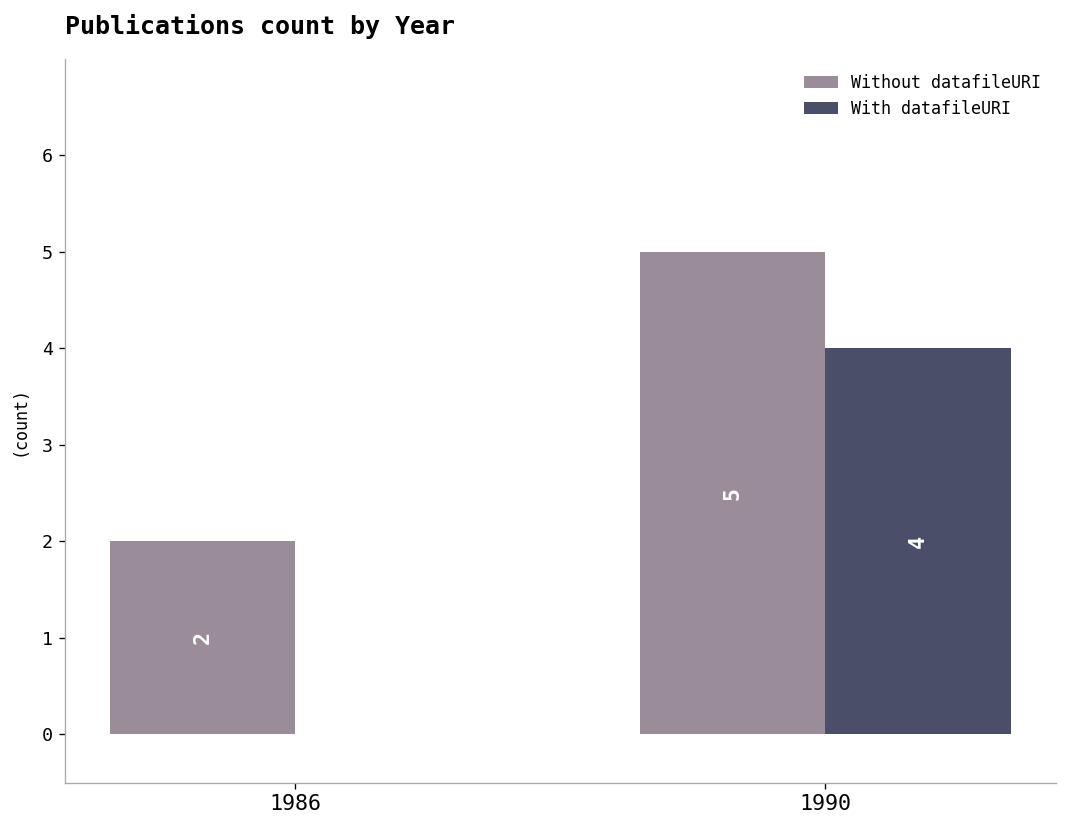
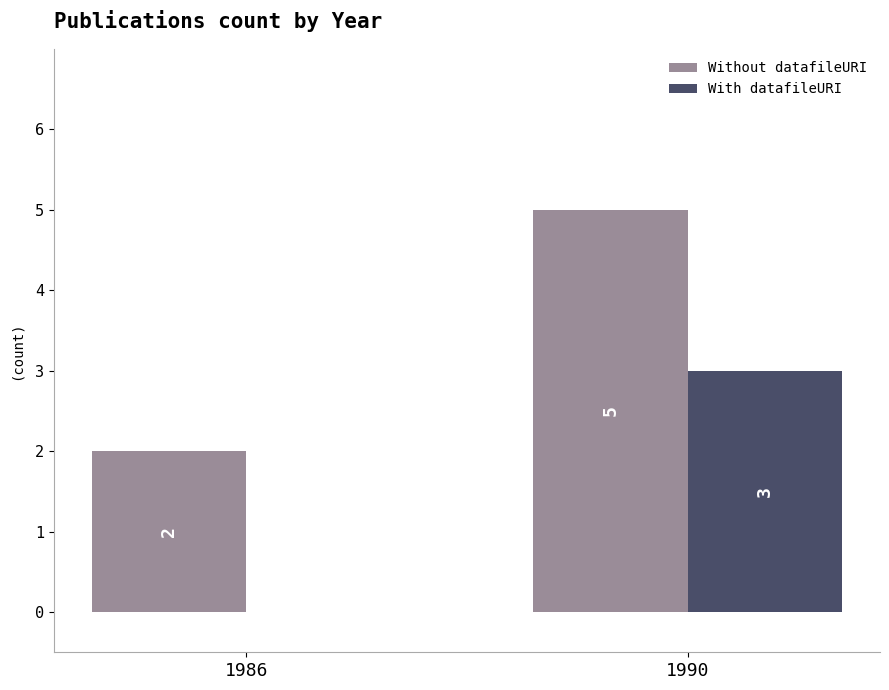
With datafileURI, 1990: 4 -> 3
